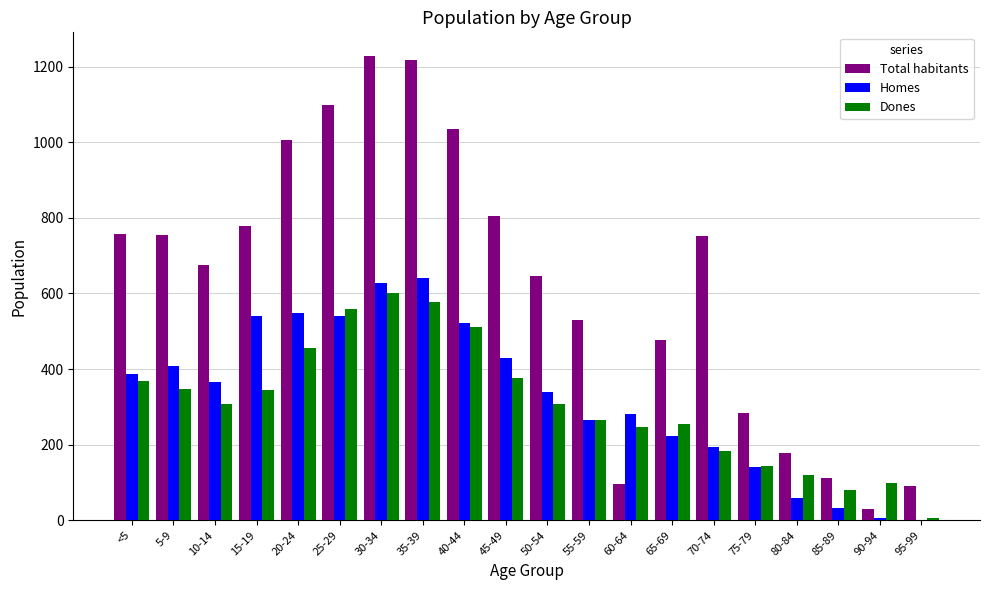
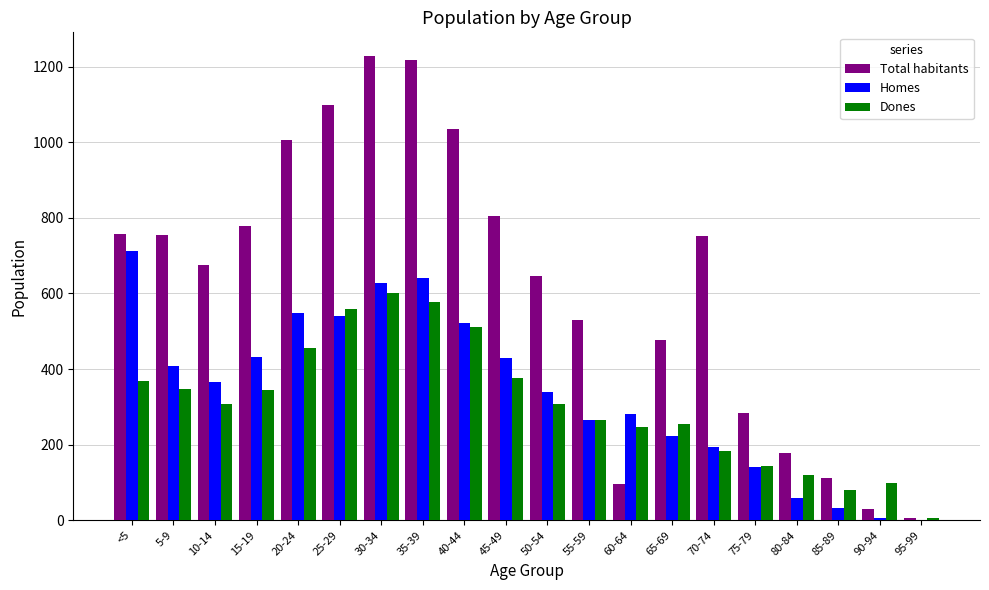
Homes, <5: 390 -> 710
Homes, 15-19: 540 -> 430
Total habitants, 95-99: 90 -> 10
